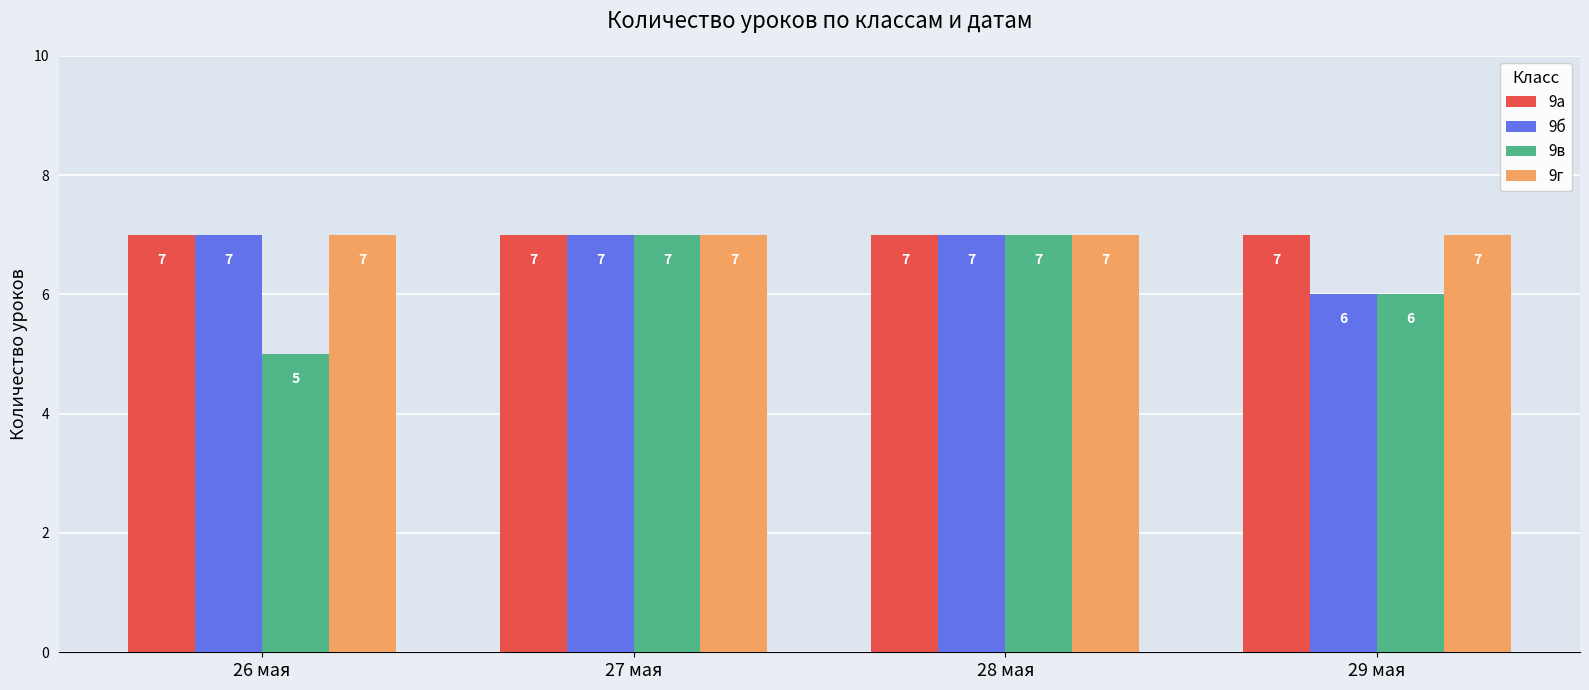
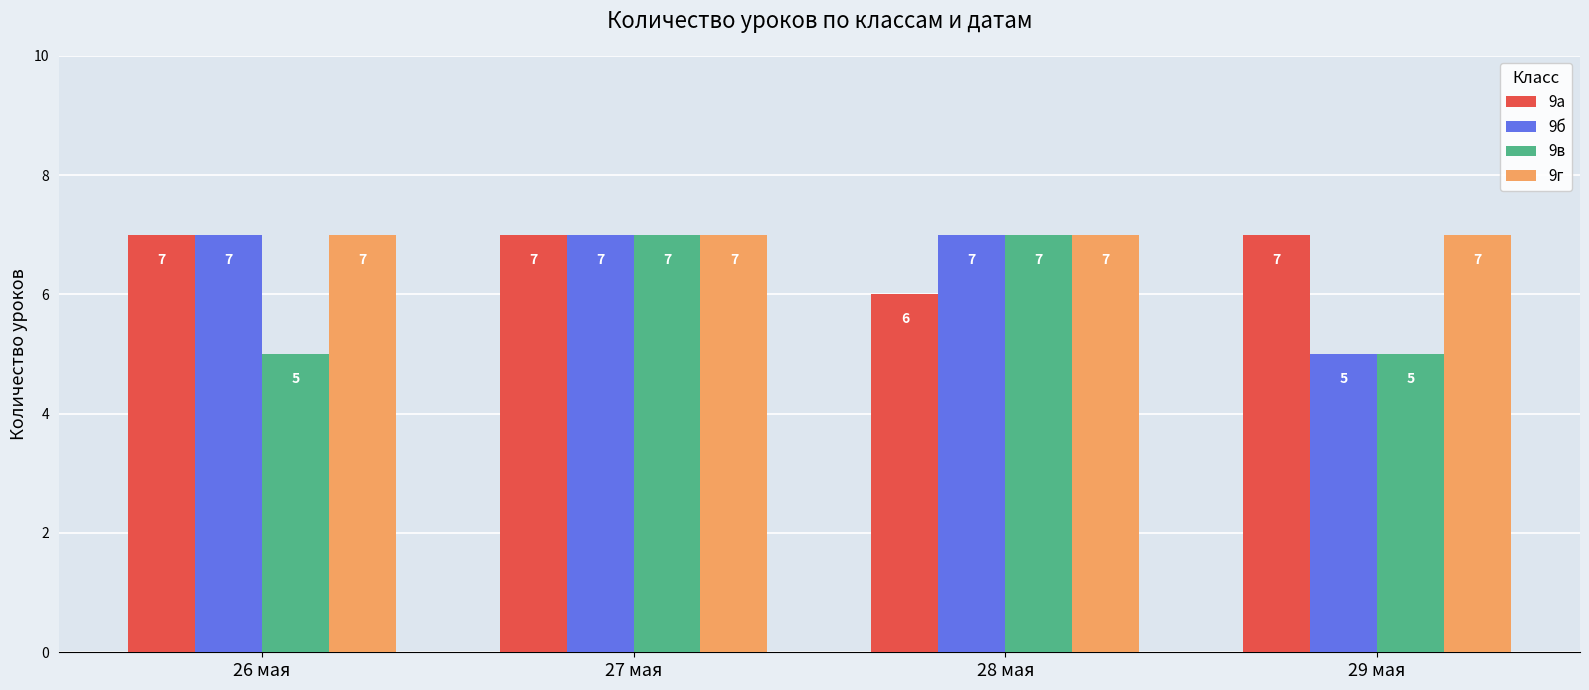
9а, 28 мая: 7 -> 6
9б, 29 мая: 6 -> 5
9в, 29 мая: 6 -> 5
